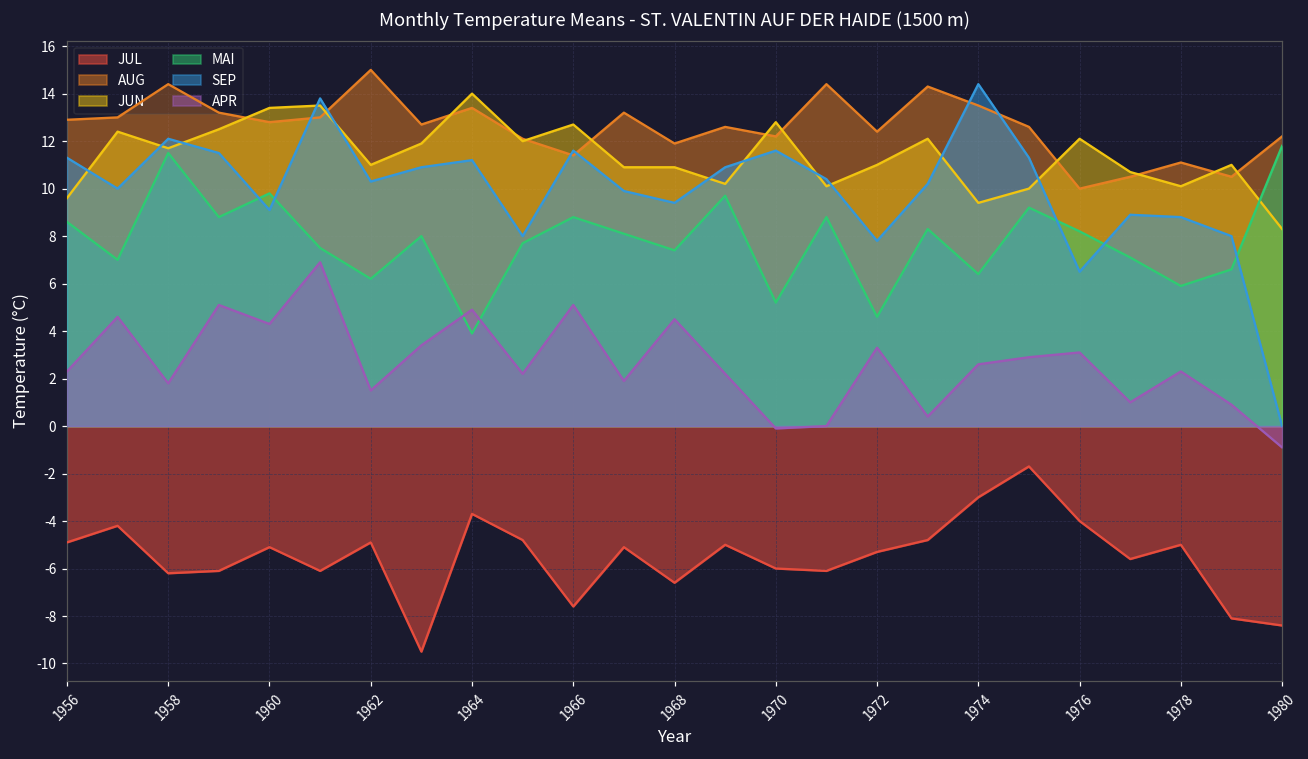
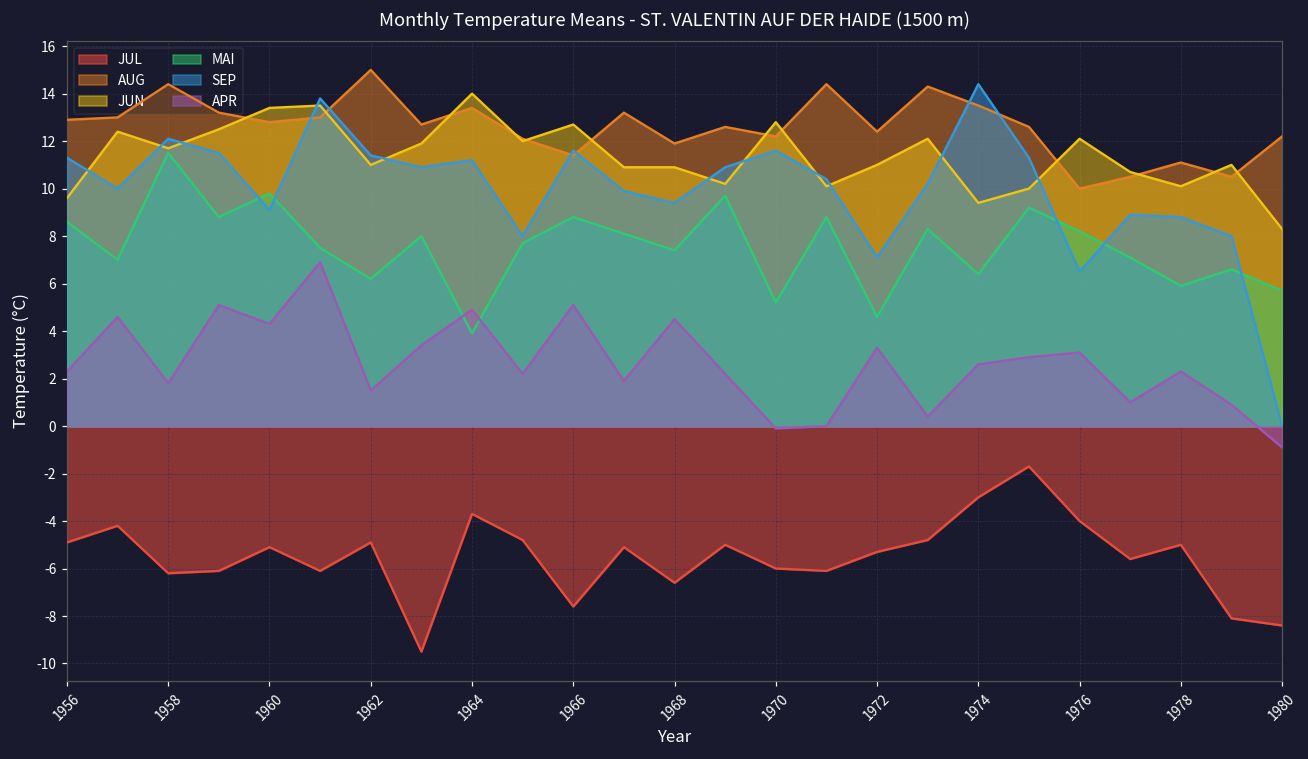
SEP, 1962: 10.3 -> 11.4
SEP, 1972: 7.8 -> 7.1
MAI, 1980: 11.8 -> 5.7
